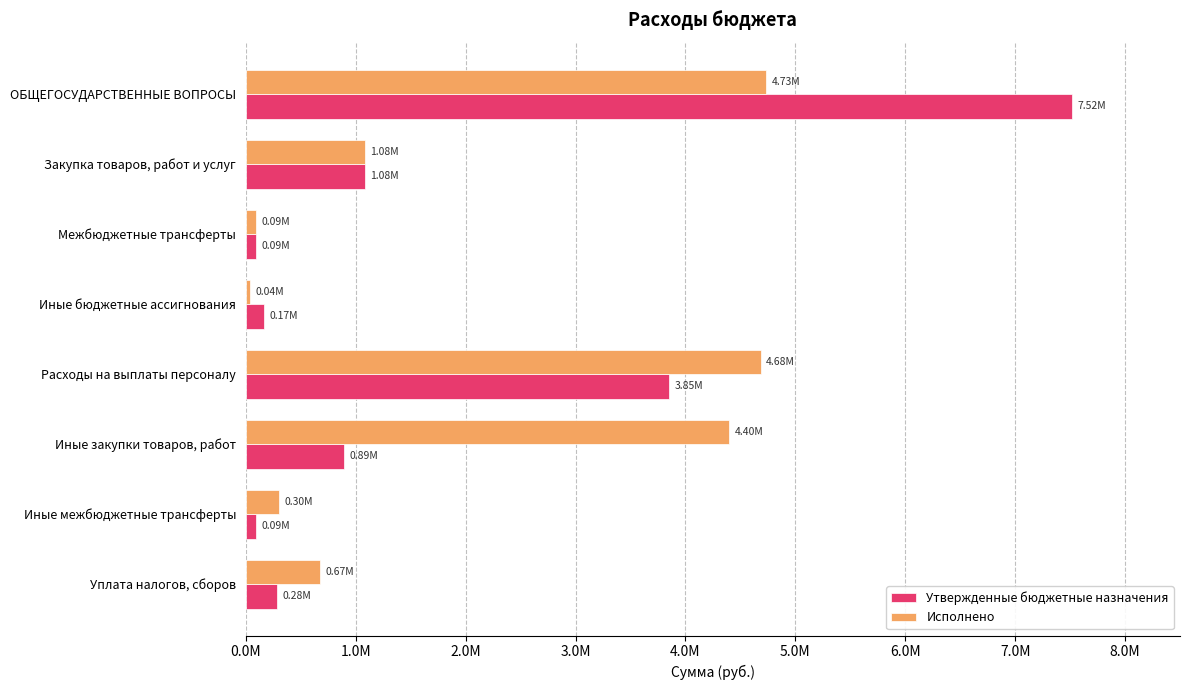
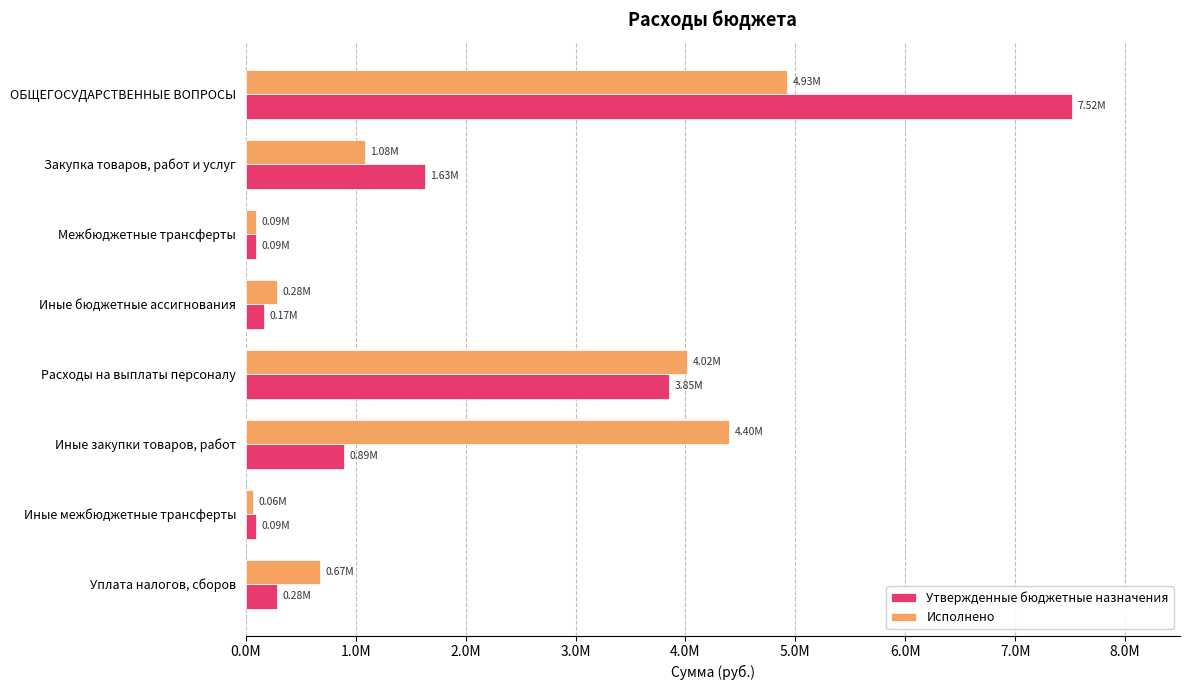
Исполнено, ОБЩЕГОСУДАРСТВЕННЫЕ ВОПРОСЫ: 4.73M -> 4.93M
Утвержденные бюджетные назначения, Закупка товаров, работ и услуг: 1.08M -> 1.63M
Исполнено, Иные бюджетные ассигнования: 0.04M -> 0.28M
Исполнено, Расходы на выплаты персоналу: 4.68M -> 4.02M
Исполнено, Иные межбюджетные трансферты: 0.30M -> 0.06M
